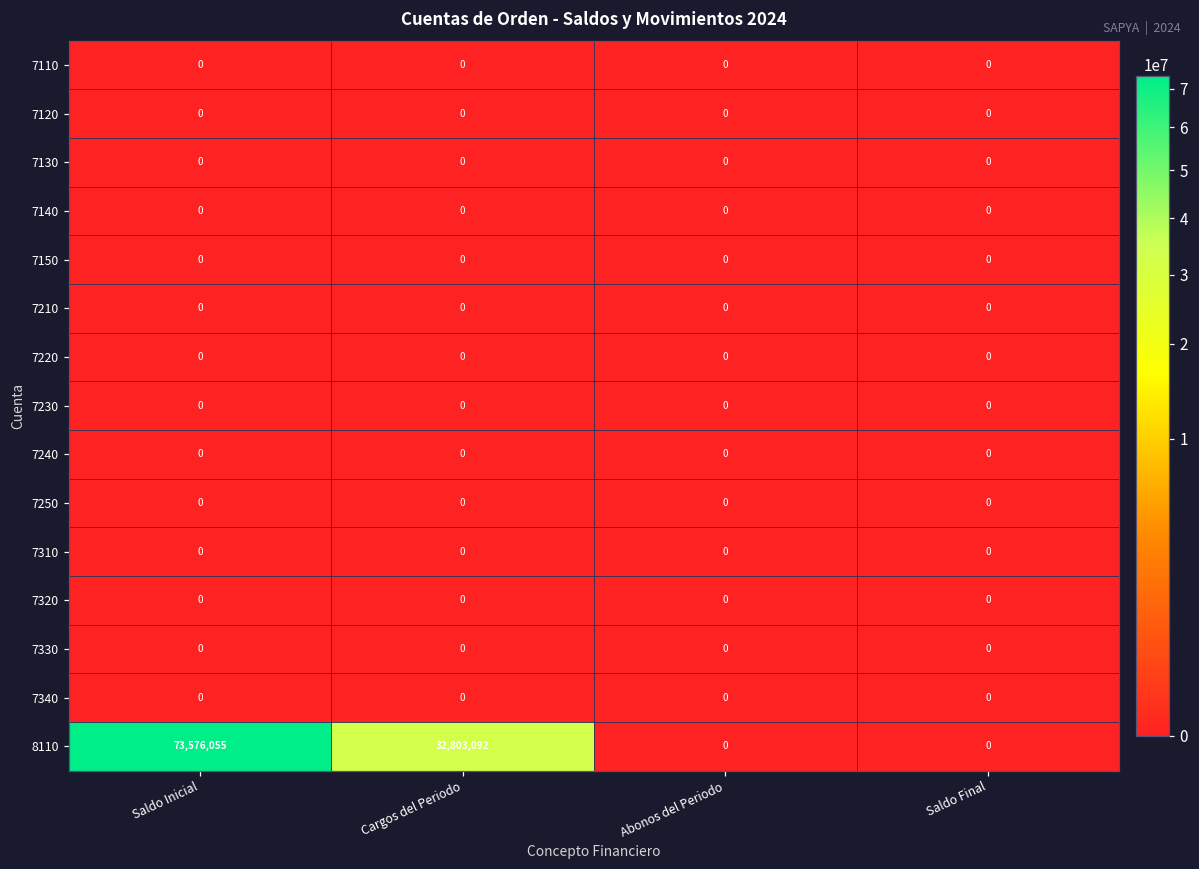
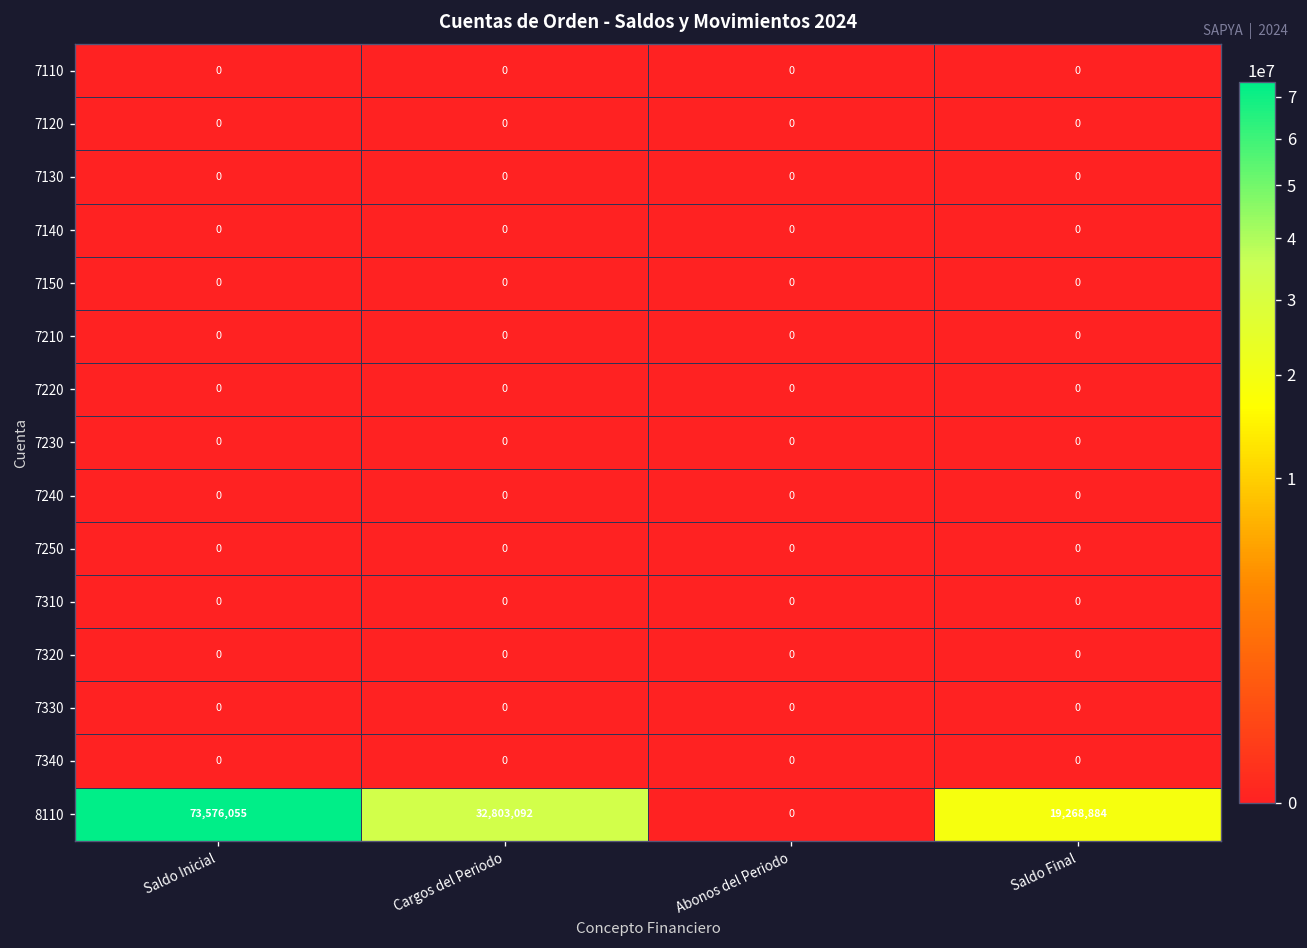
8110, Saldo Final: 0 -> 19,268,884
